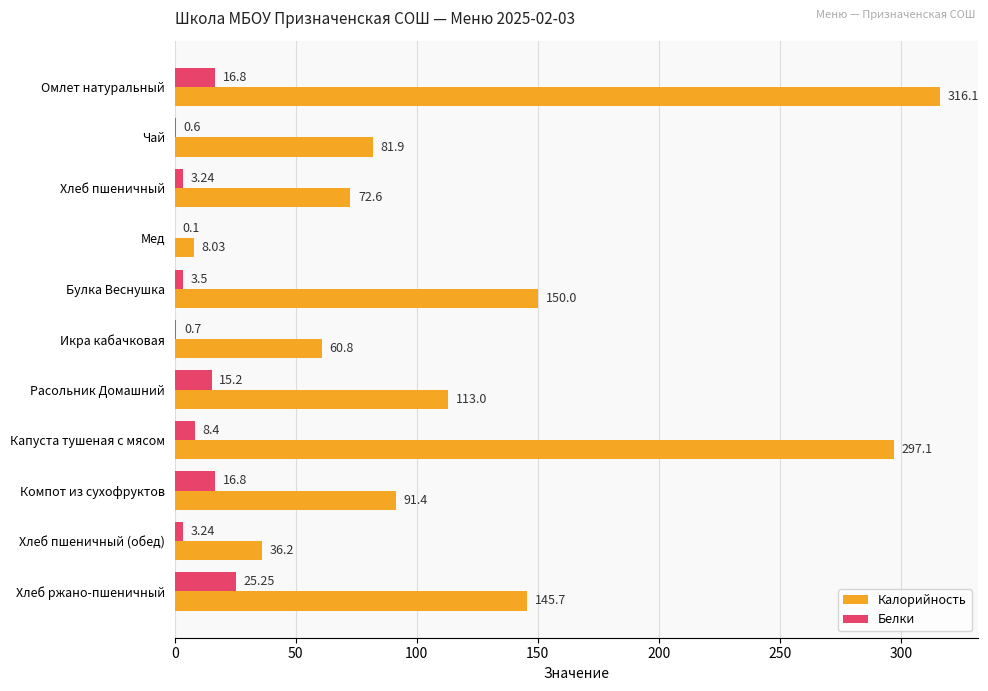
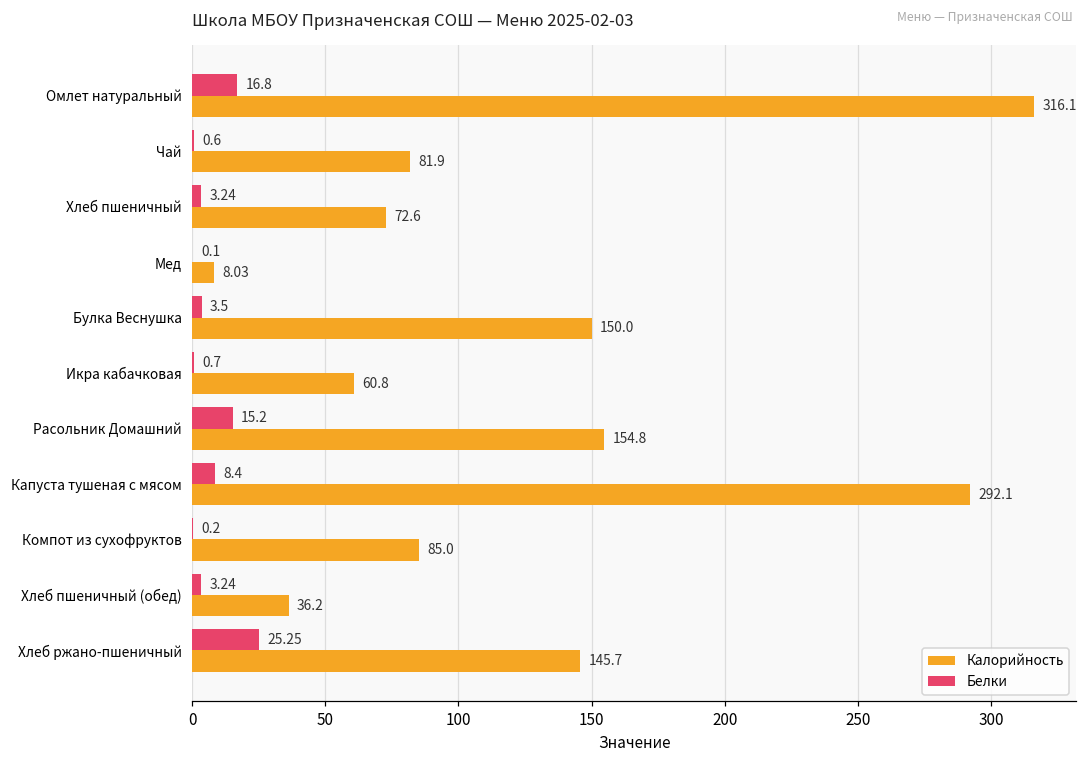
Калорийность, Расольник Домашний: 113.0 -> 154.8
Калорийность, Капуста тушеная с мясом: 297.1 -> 292.1
Белки, Компот из сухофруктов: 16.8 -> 0.2
Калорийность, Компот из сухофруктов: 91.4 -> 85.0
